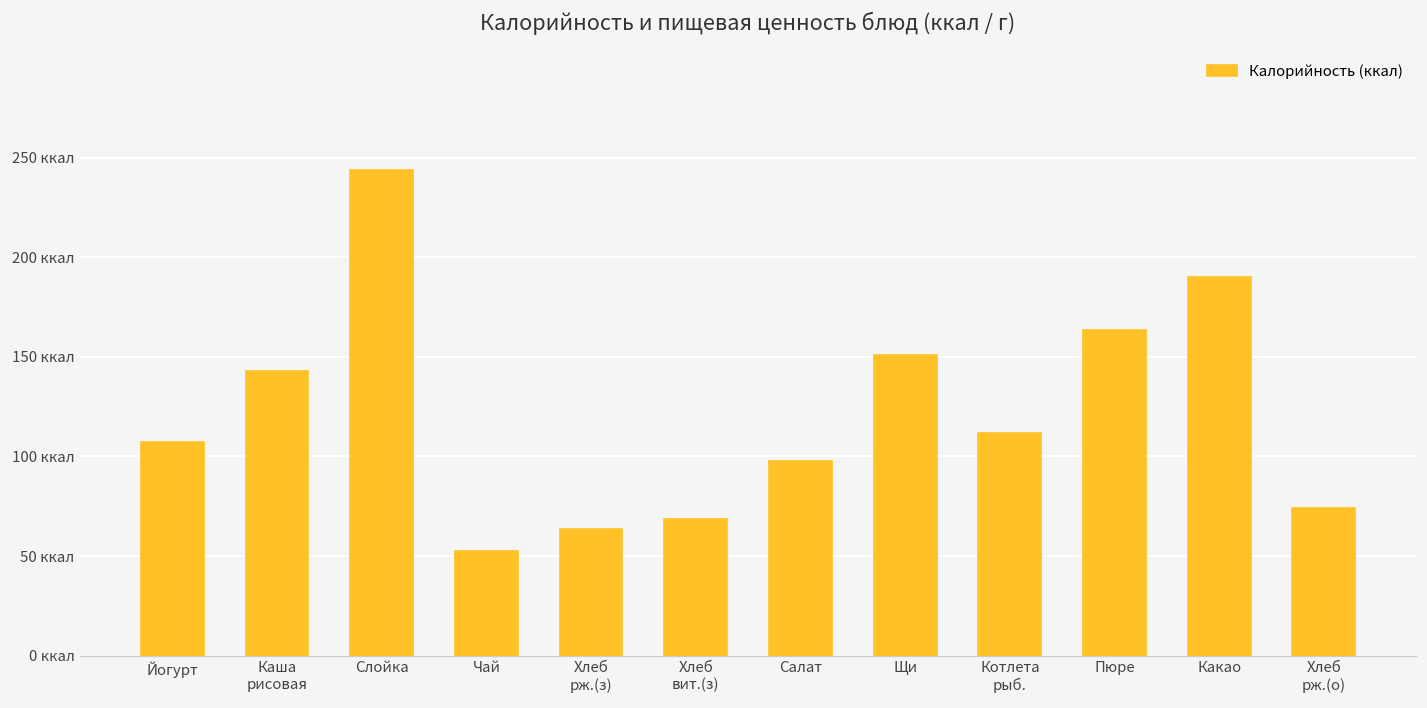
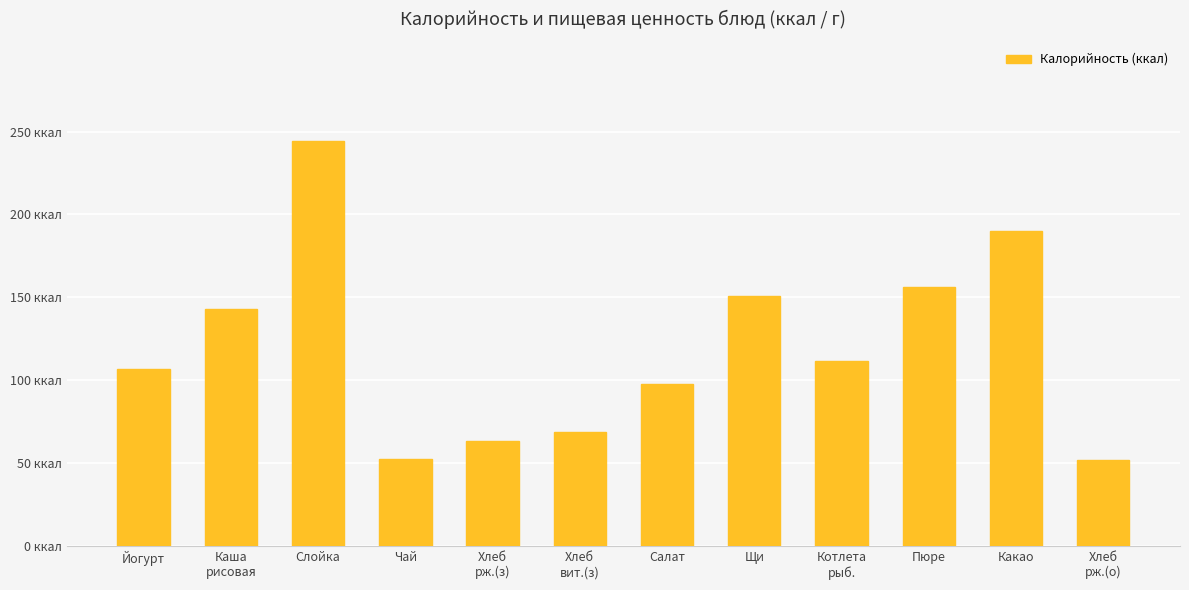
Пюре: 164 ккал -> 156 ккал
Хлеб рж.(о): 74 ккал -> 52 ккал
